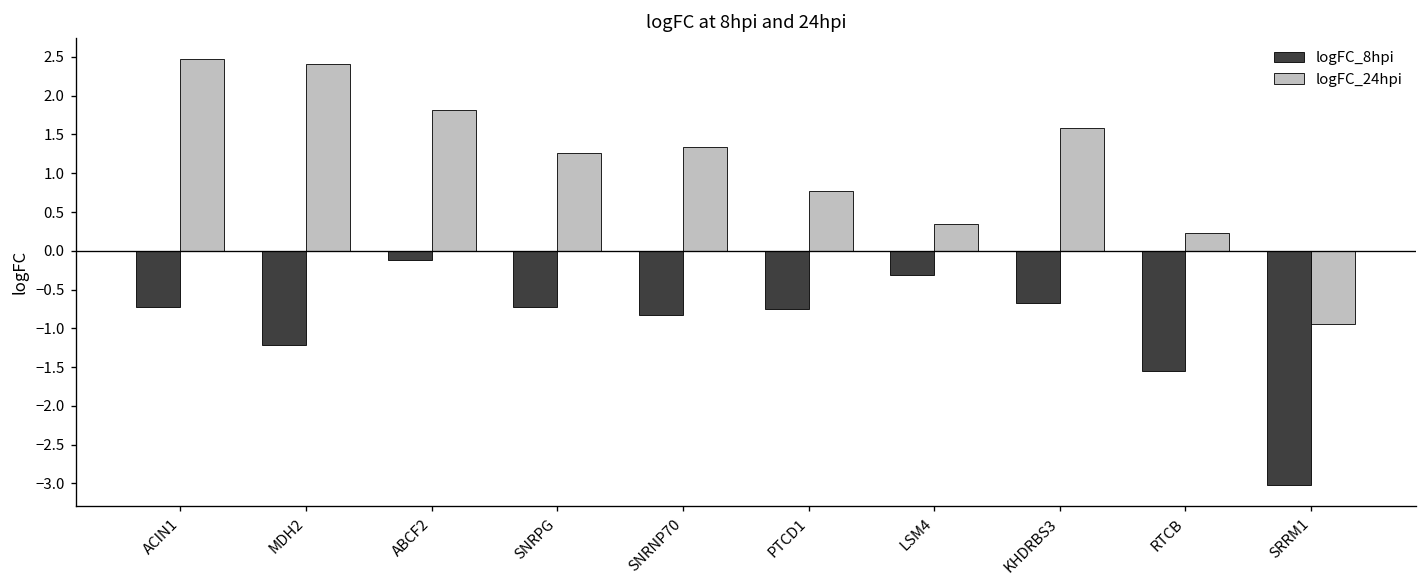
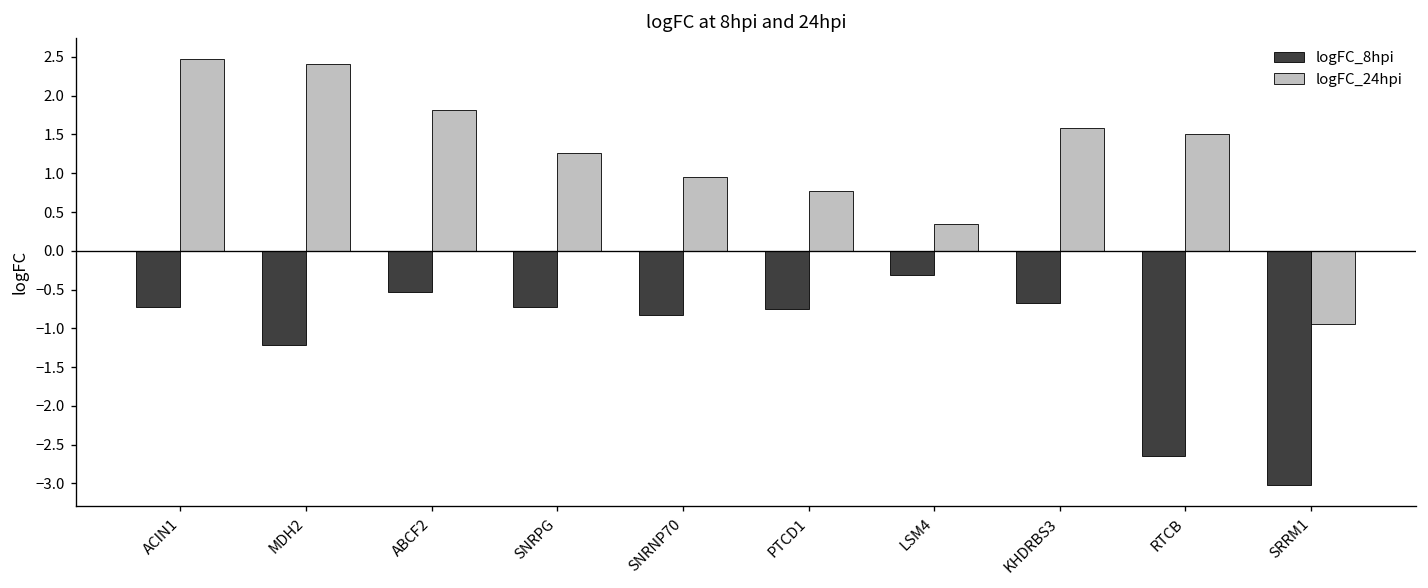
logFC_8hpi, ABCF2: -0.1 -> -0.5
logFC_24hpi, SNRNP70: 1.3 -> 1.0
logFC_8hpi, RTCB: -1.5 -> -2.6
logFC_24hpi, RTCB: 0.2 -> 1.5
